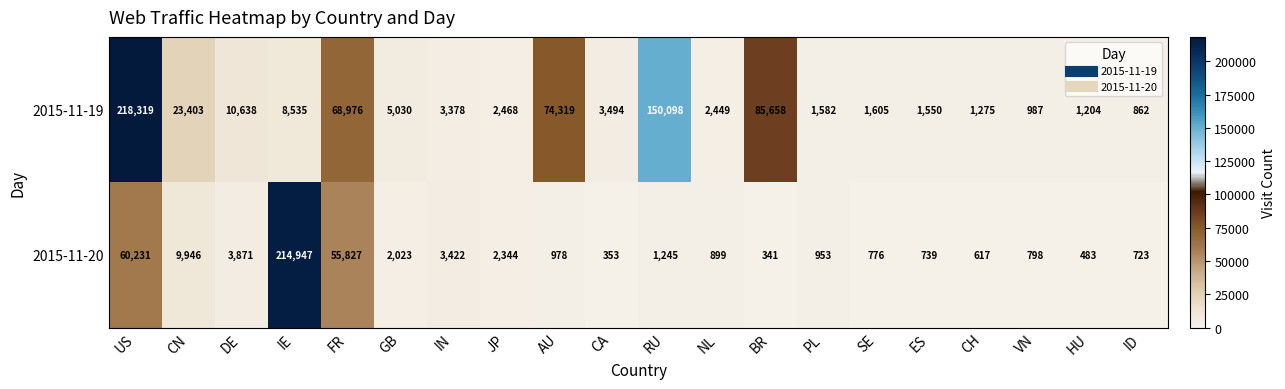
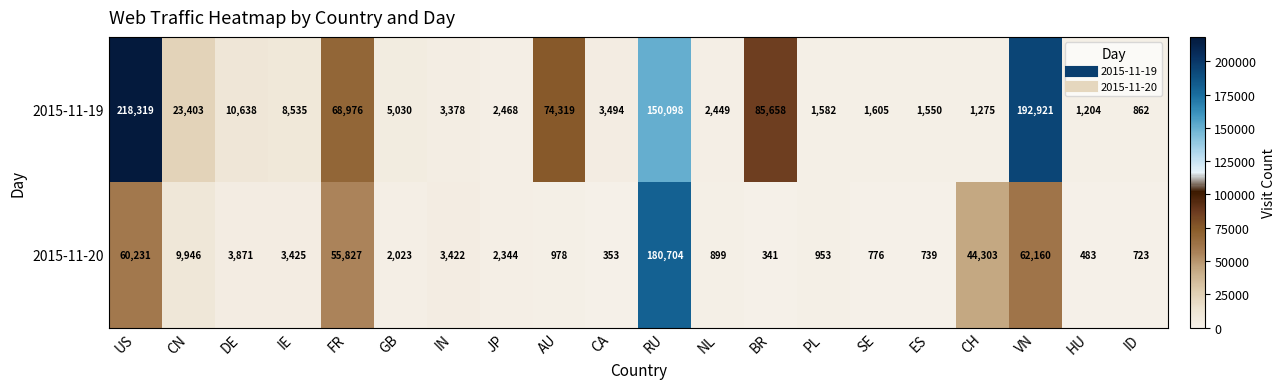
2015-11-19, VN: 987 -> 192,921
2015-11-20, IE: 214,947 -> 3,425
2015-11-20, RU: 1,245 -> 180,704
2015-11-20, CH: 617 -> 44,303
2015-11-20, VN: 798 -> 62,160
